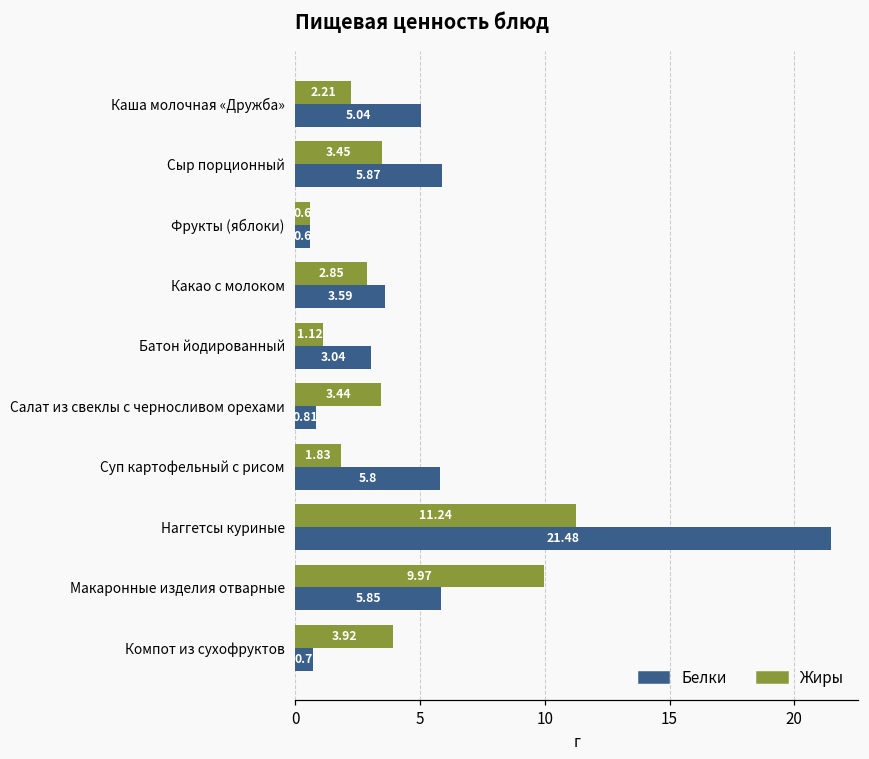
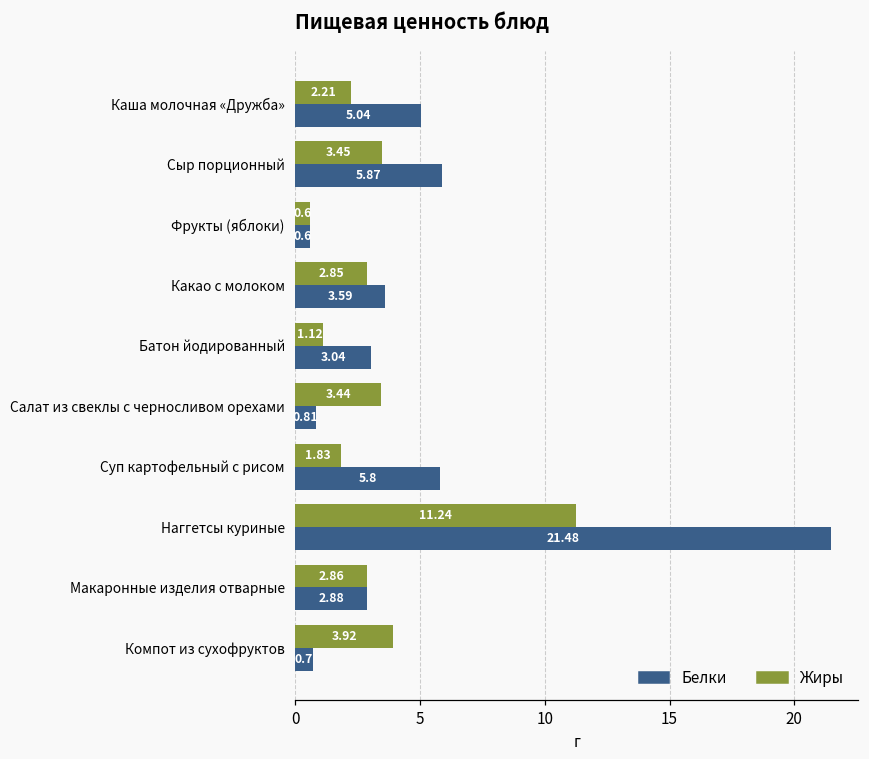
Жиры, Макаронные изделия отварные: 9.97 -> 2.86
Белки, Макаронные изделия отварные: 5.85 -> 2.88
